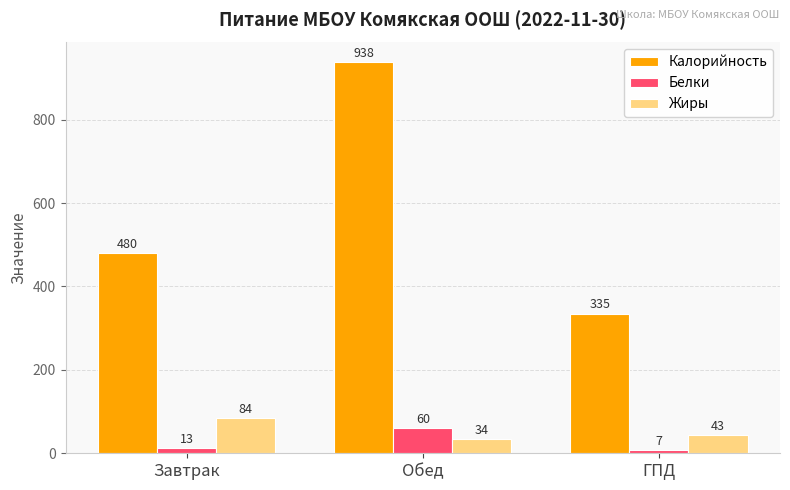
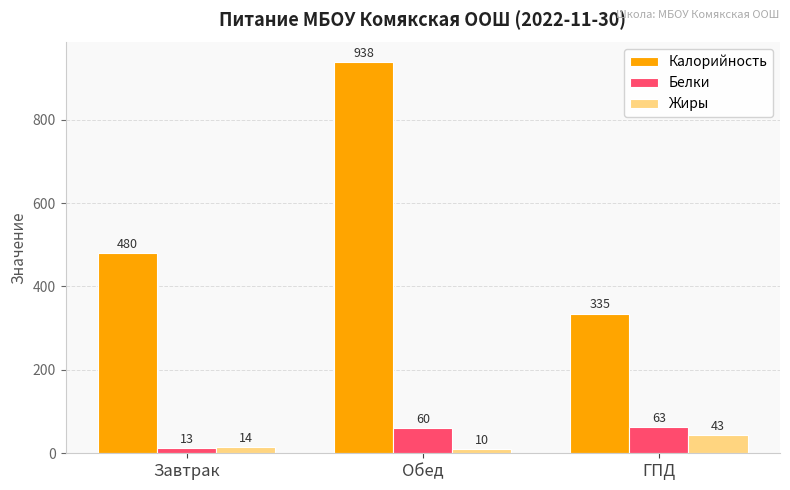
Жиры, Завтрак: 84 -> 14
Жиры, Обед: 34 -> 10
Белки, ГПД: 7 -> 63
